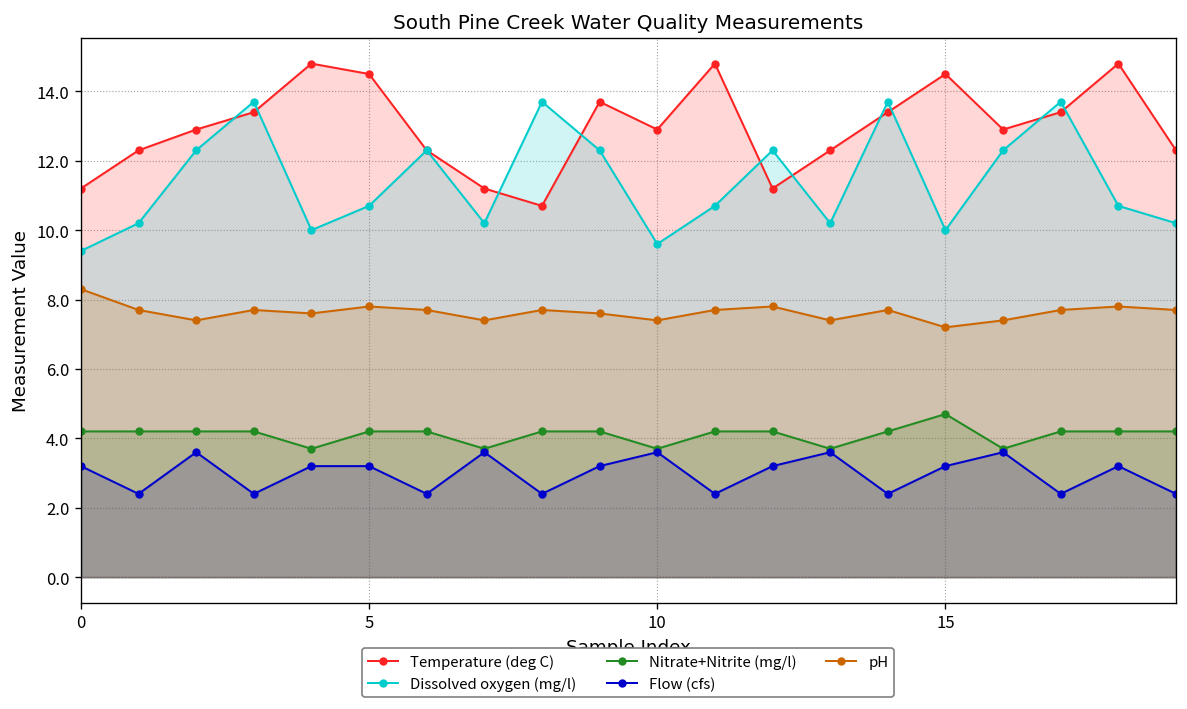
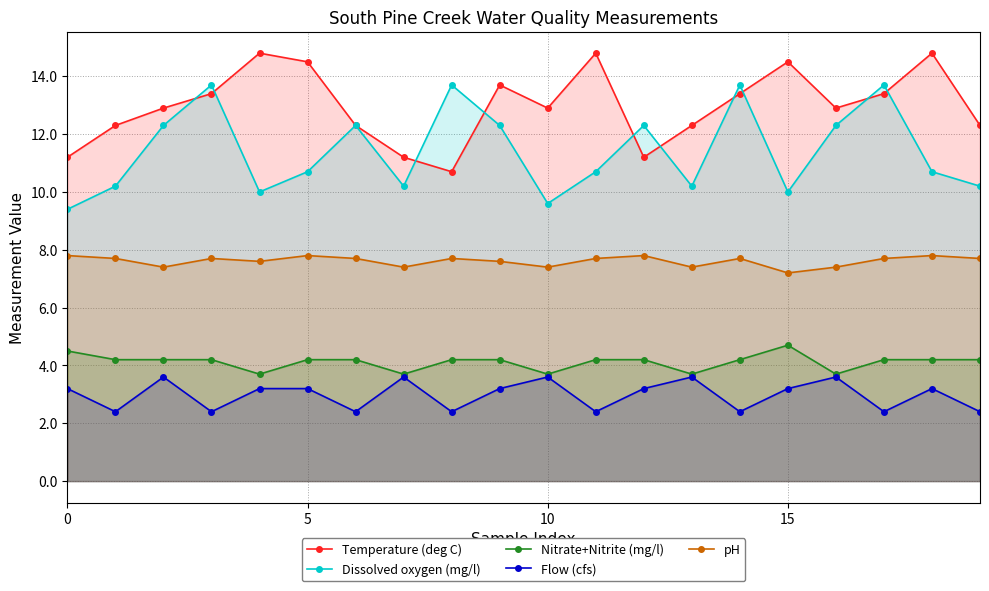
Nitrate+Nitrite (mg/l), 0: 4.2 -> 4.5
pH, 0: 8.3 -> 7.8
